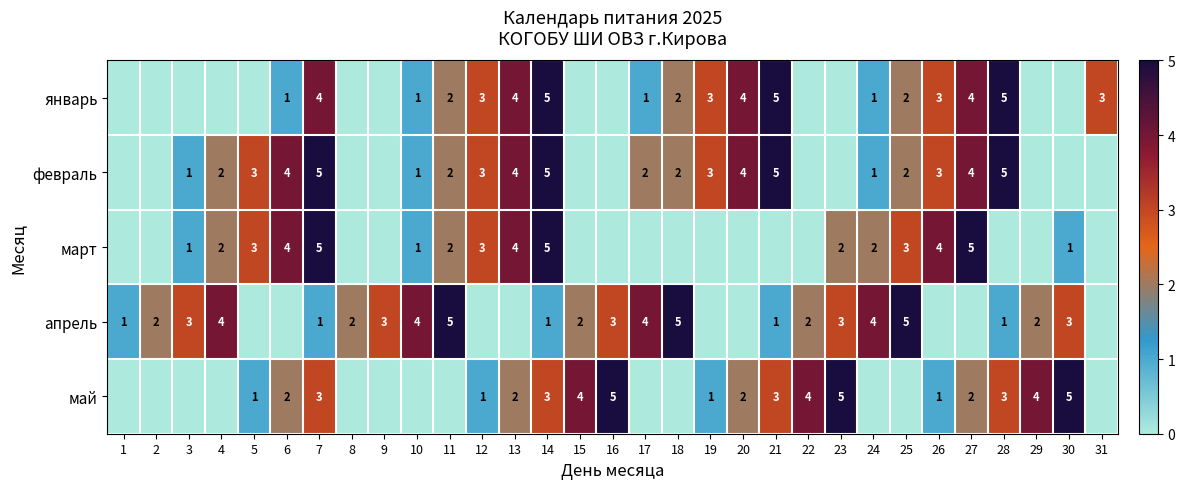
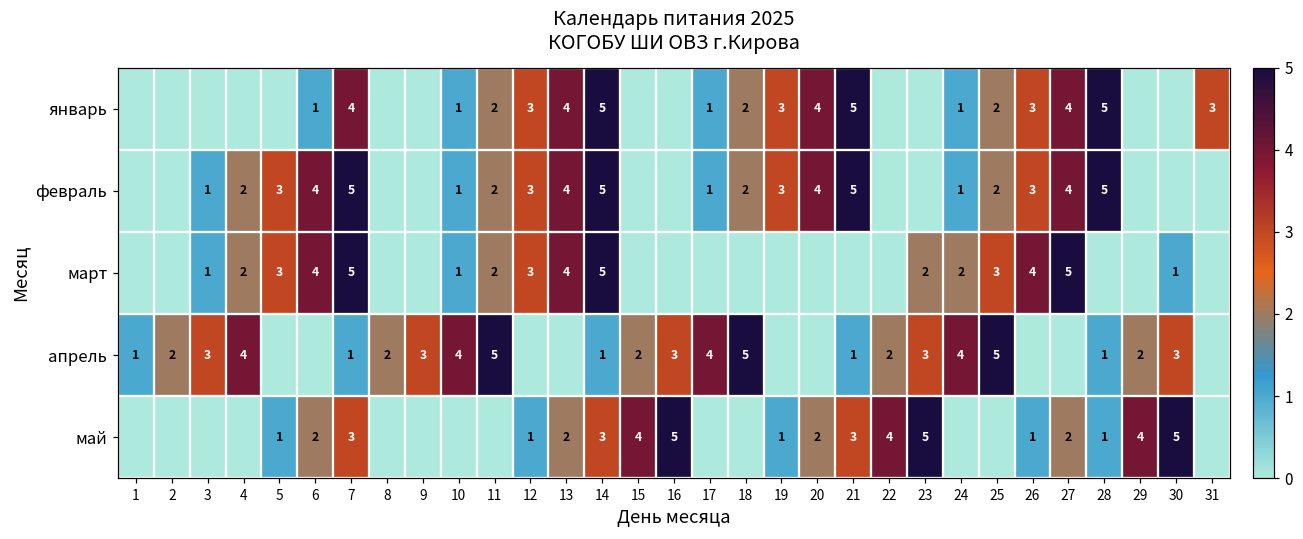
февраль, 17: 2 -> 1
май, 28: 3 -> 1
